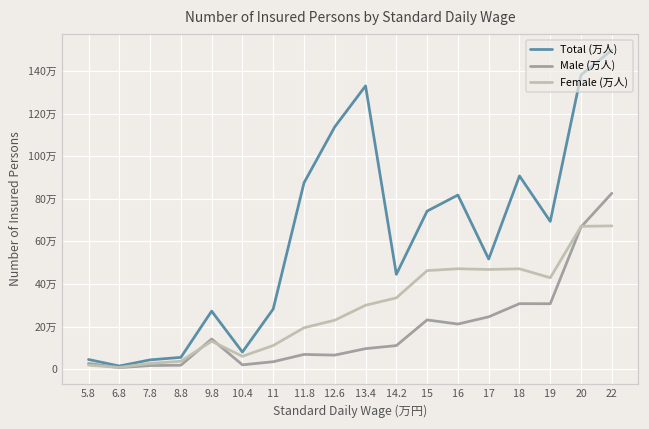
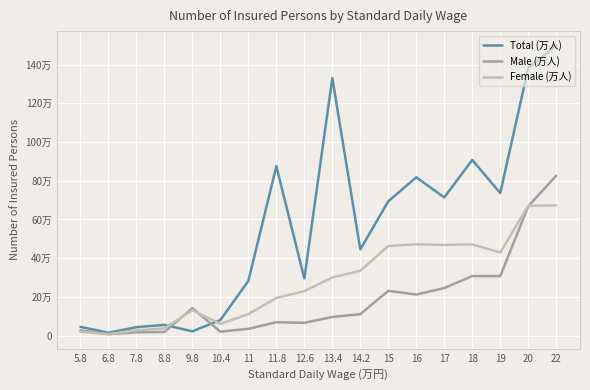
Total (万人), 9.8: 27万 -> 2万
Total (万人), 12.6: 114万 -> 30万
Total (万人), 15: 74万 -> 69万
Total (万人), 17: 52万 -> 71万
Total (万人), 19: 69万 -> 74万
